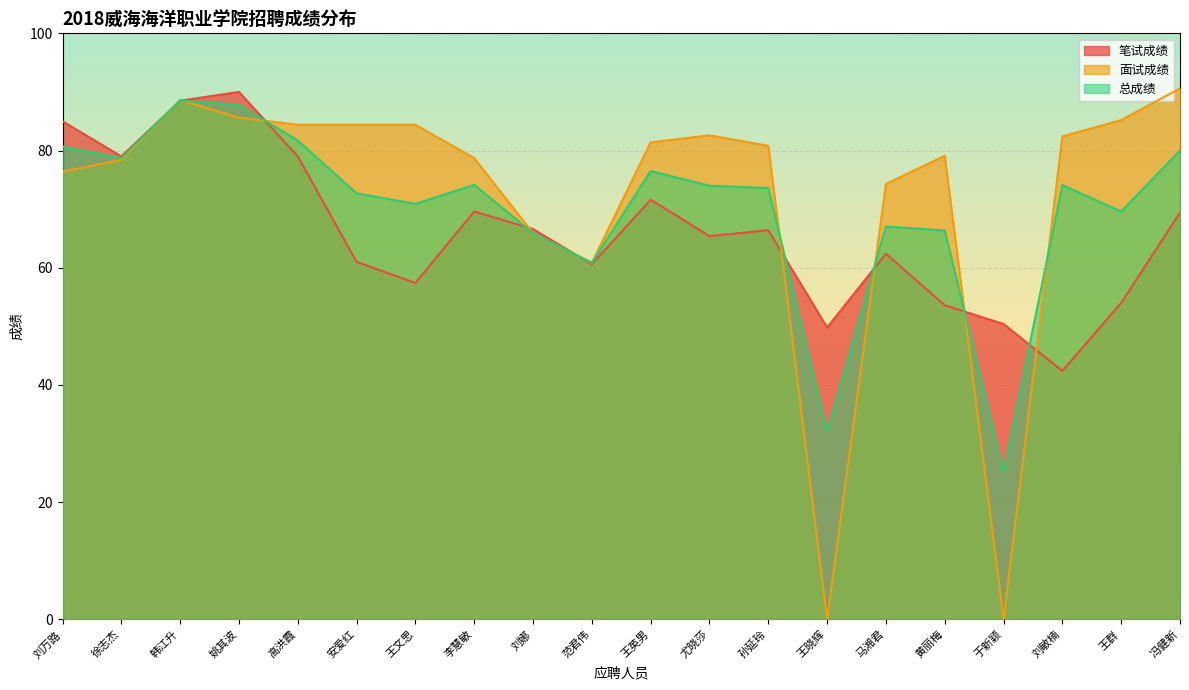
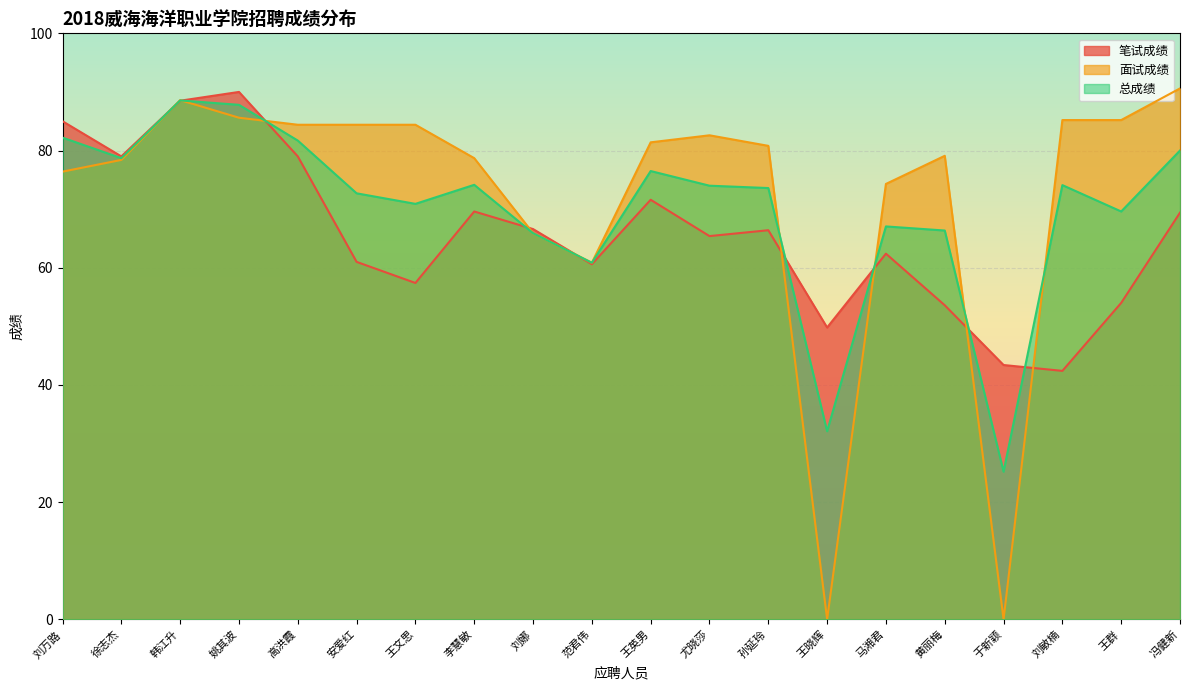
总成绩, 刘万路: 81 -> 82
笔试成绩, 于新颖: 50 -> 43
面试成绩, 刘敏楠: 82 -> 85
